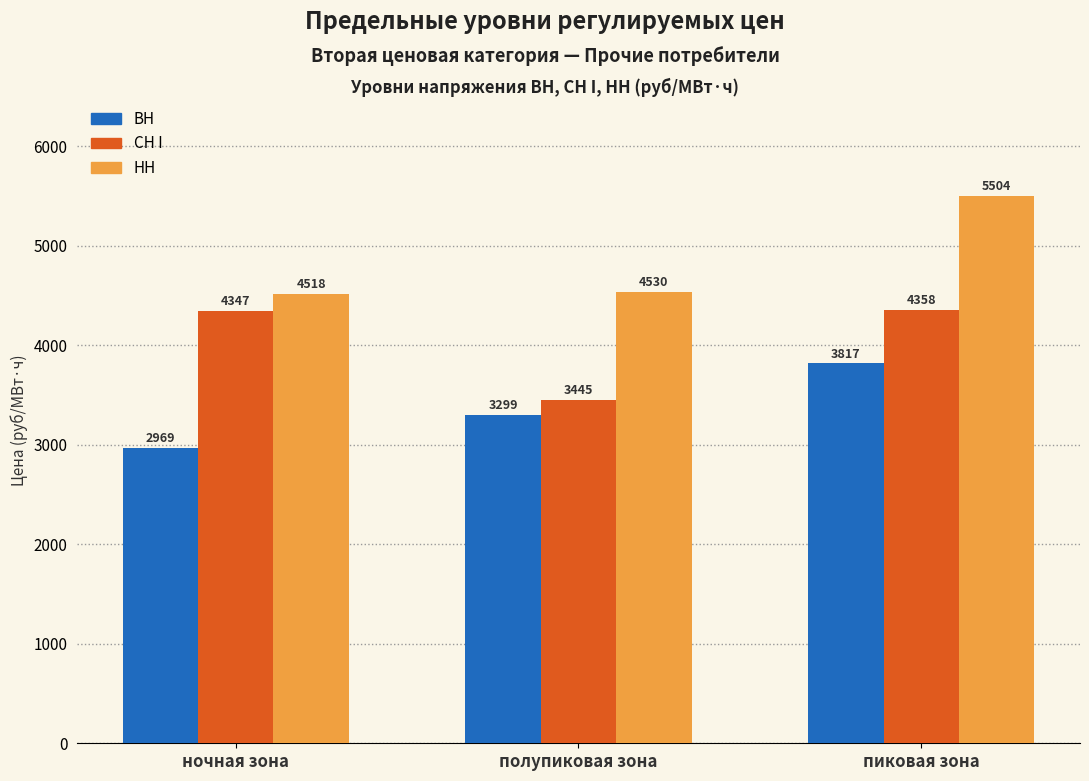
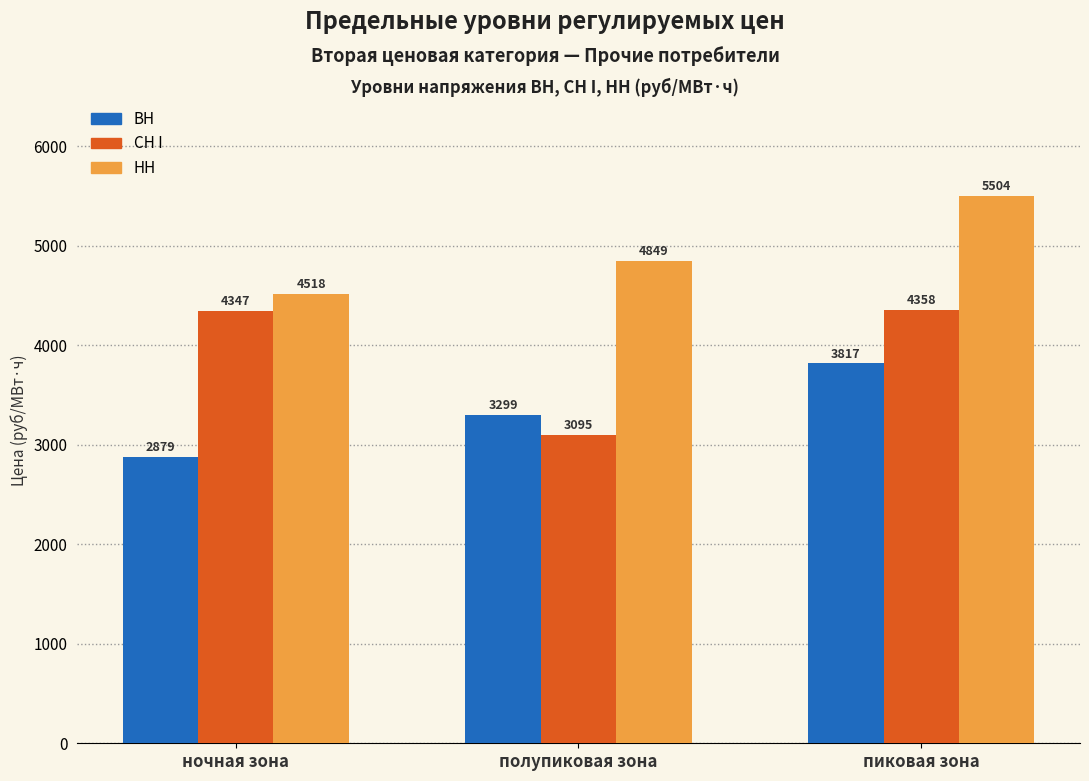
ВН, ночная зона: 2969 -> 2879
СН I, полупиковая зона: 3445 -> 3095
НН, полупиковая зона: 4530 -> 4849
